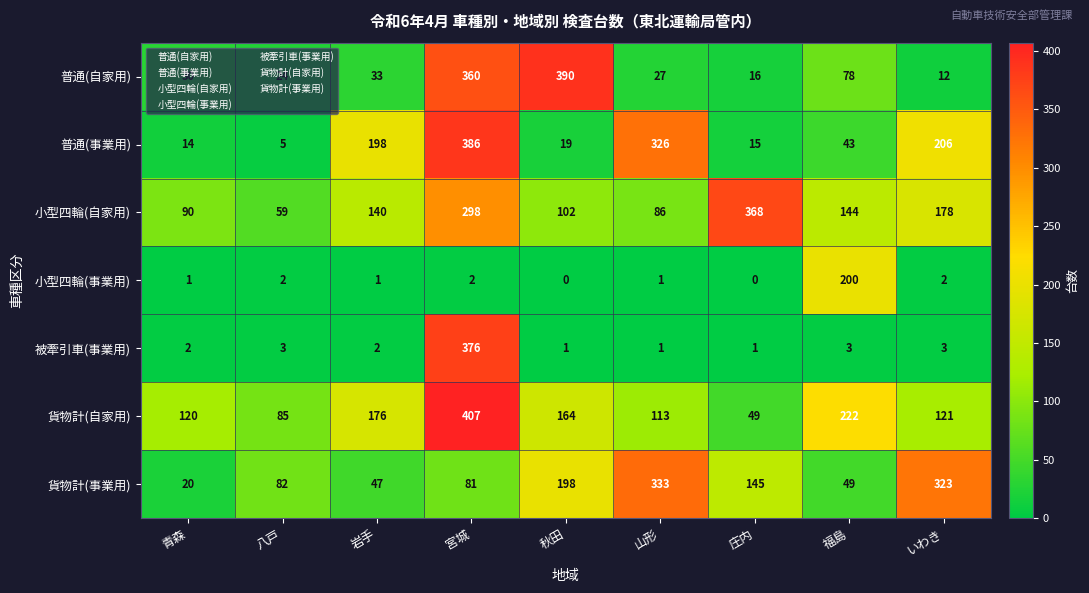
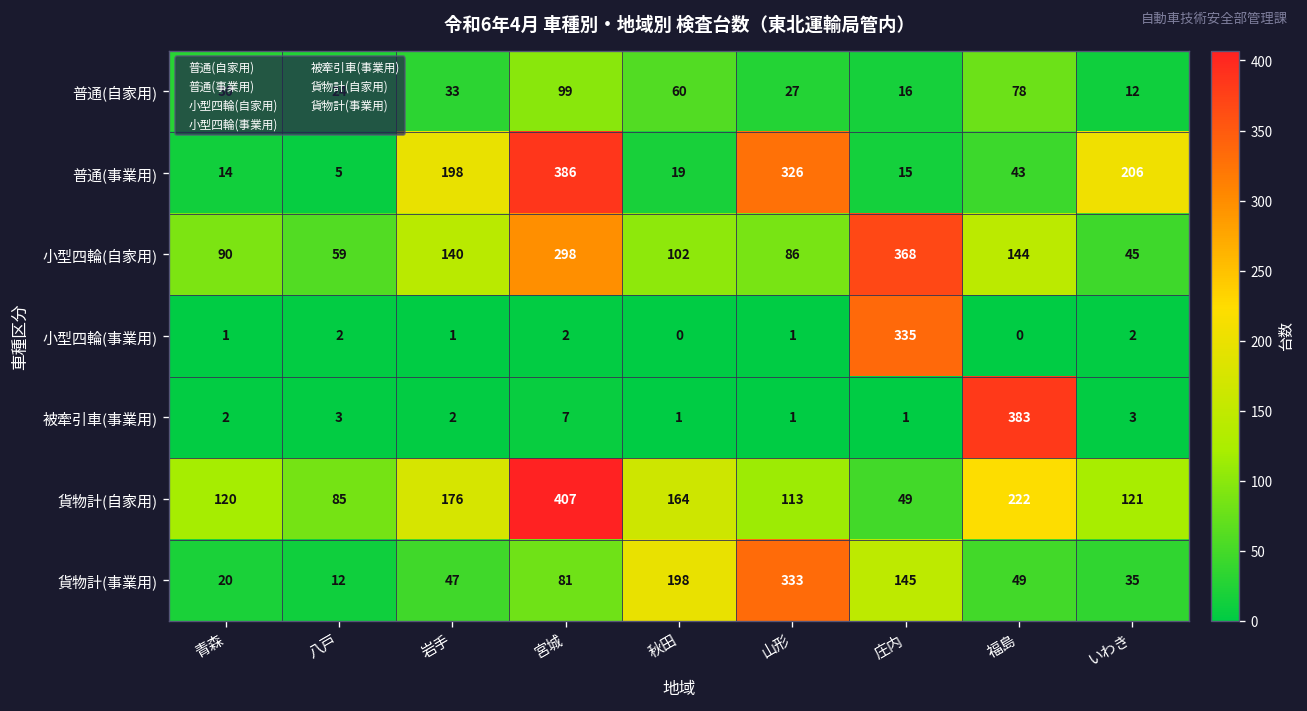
普通(自家用), 宮城: 360 -> 99
普通(自家用), 秋田: 390 -> 60
小型四輪(自家用), いわき: 178 -> 45
小型四輪(事業用), 庄内: 0 -> 335
小型四輪(事業用), 福島: 200 -> 0
被牽引車(事業用), 宮城: 376 -> 7
被牽引車(事業用), 福島: 3 -> 383
貨物計(事業用), 八戸: 82 -> 12
貨物計(事業用), いわき: 323 -> 35
